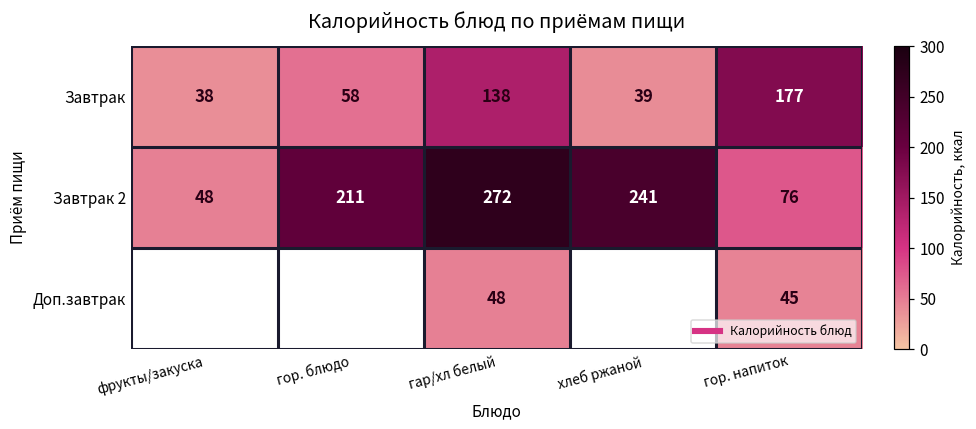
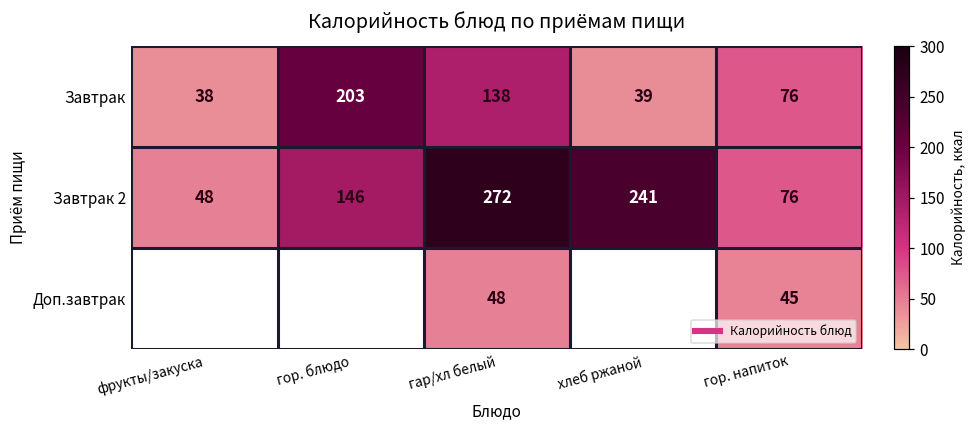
Завтрак, гор. блюдо: 58 -> 203
Завтрак, гор. напиток: 177 -> 76
Завтрак 2, гор. блюдо: 211 -> 146
